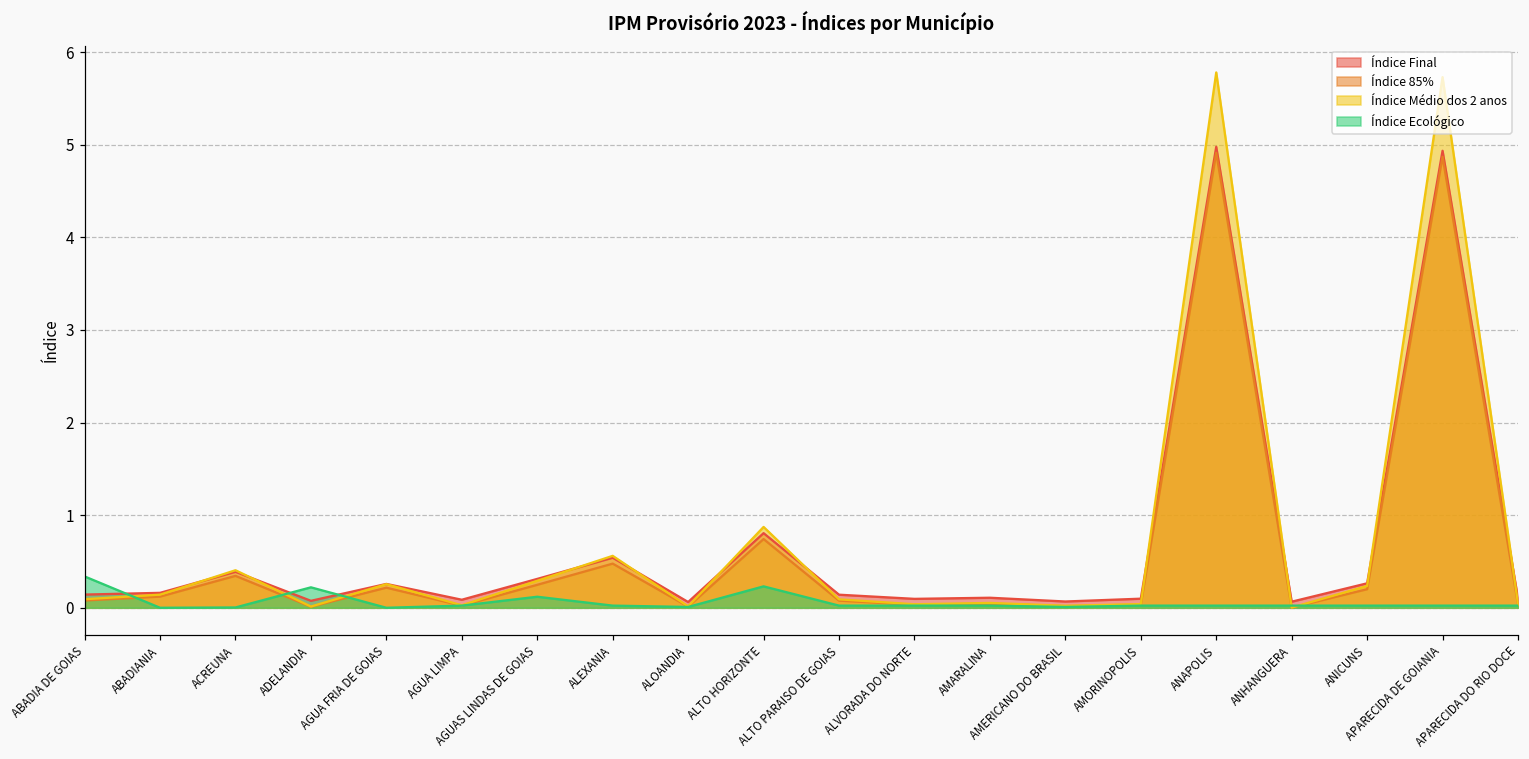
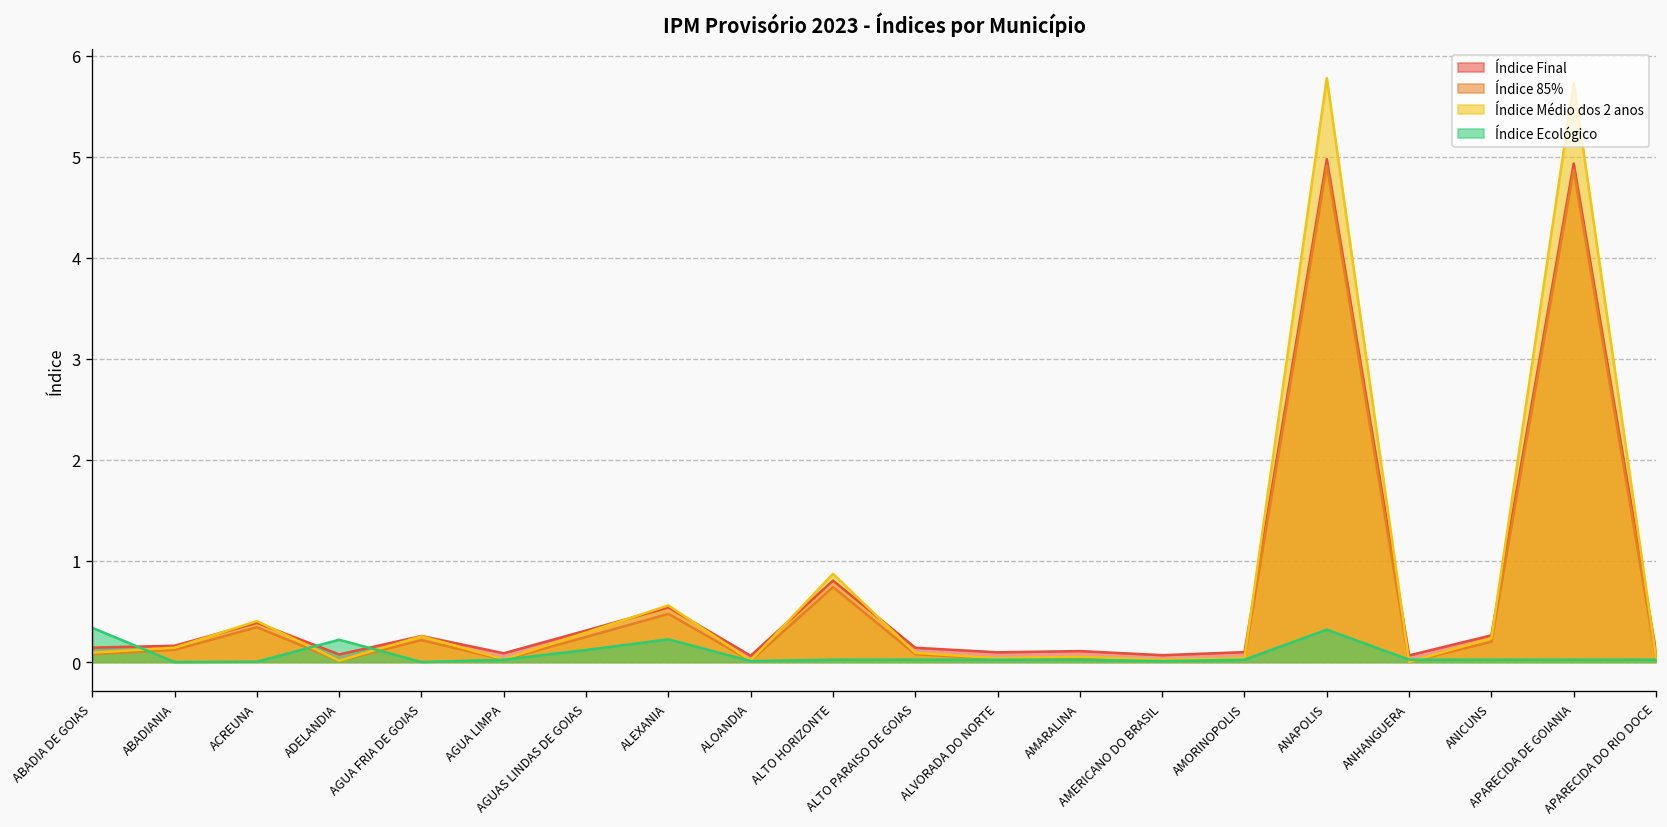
Índice Ecológico, ALEXANIA: 0.0 -> 0.2
Índice Ecológico, ALTO HORIZONTE: 0.2 -> 0.0
Índice Ecológico, ANAPOLIS: 0.0 -> 0.3
